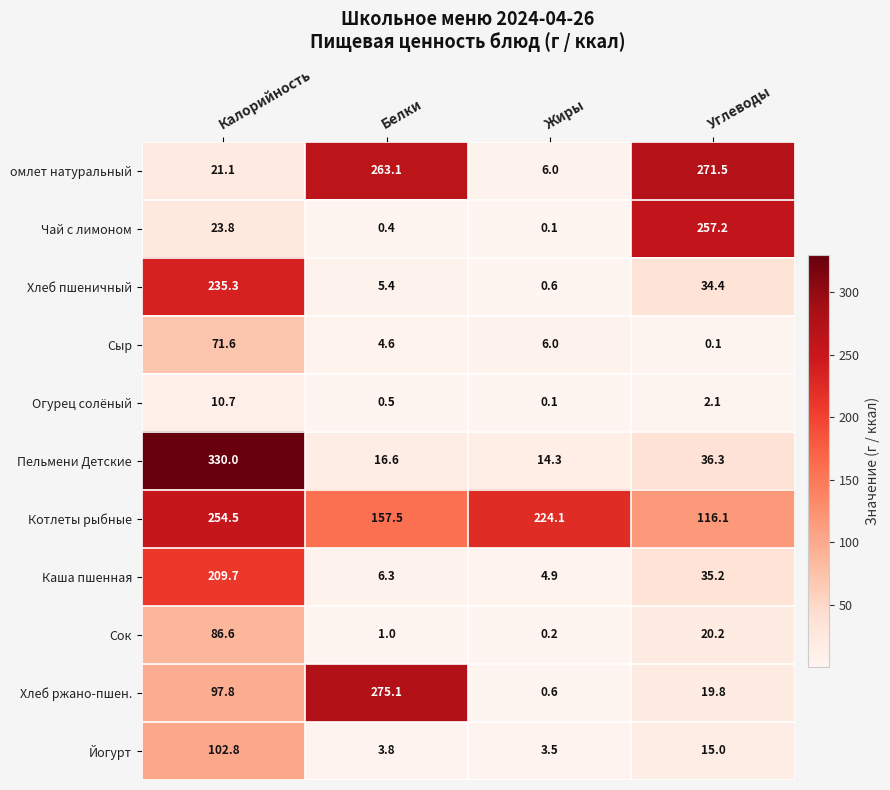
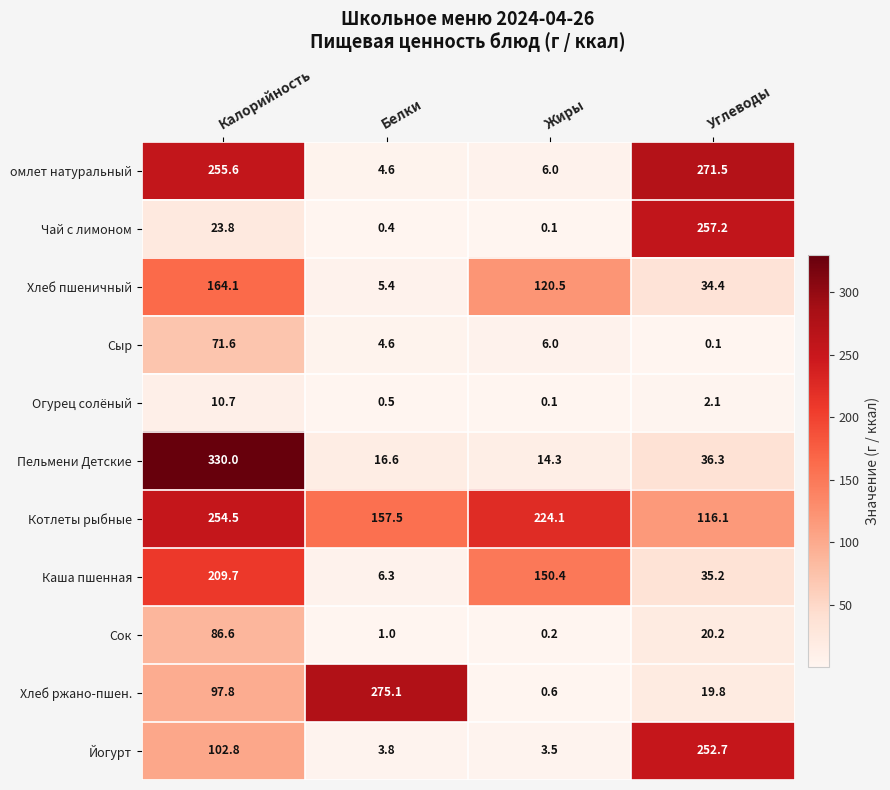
омлет натуральный, Калорийность: 21.1 -> 255.6
омлет натуральный, Белки: 263.1 -> 4.6
Хлеб пшеничный, Калорийность: 235.3 -> 164.1
Хлеб пшеничный, Жиры: 0.6 -> 120.5
Каша пшенная, Жиры: 4.9 -> 150.4
Йогурт, Углеводы: 15.0 -> 252.7
